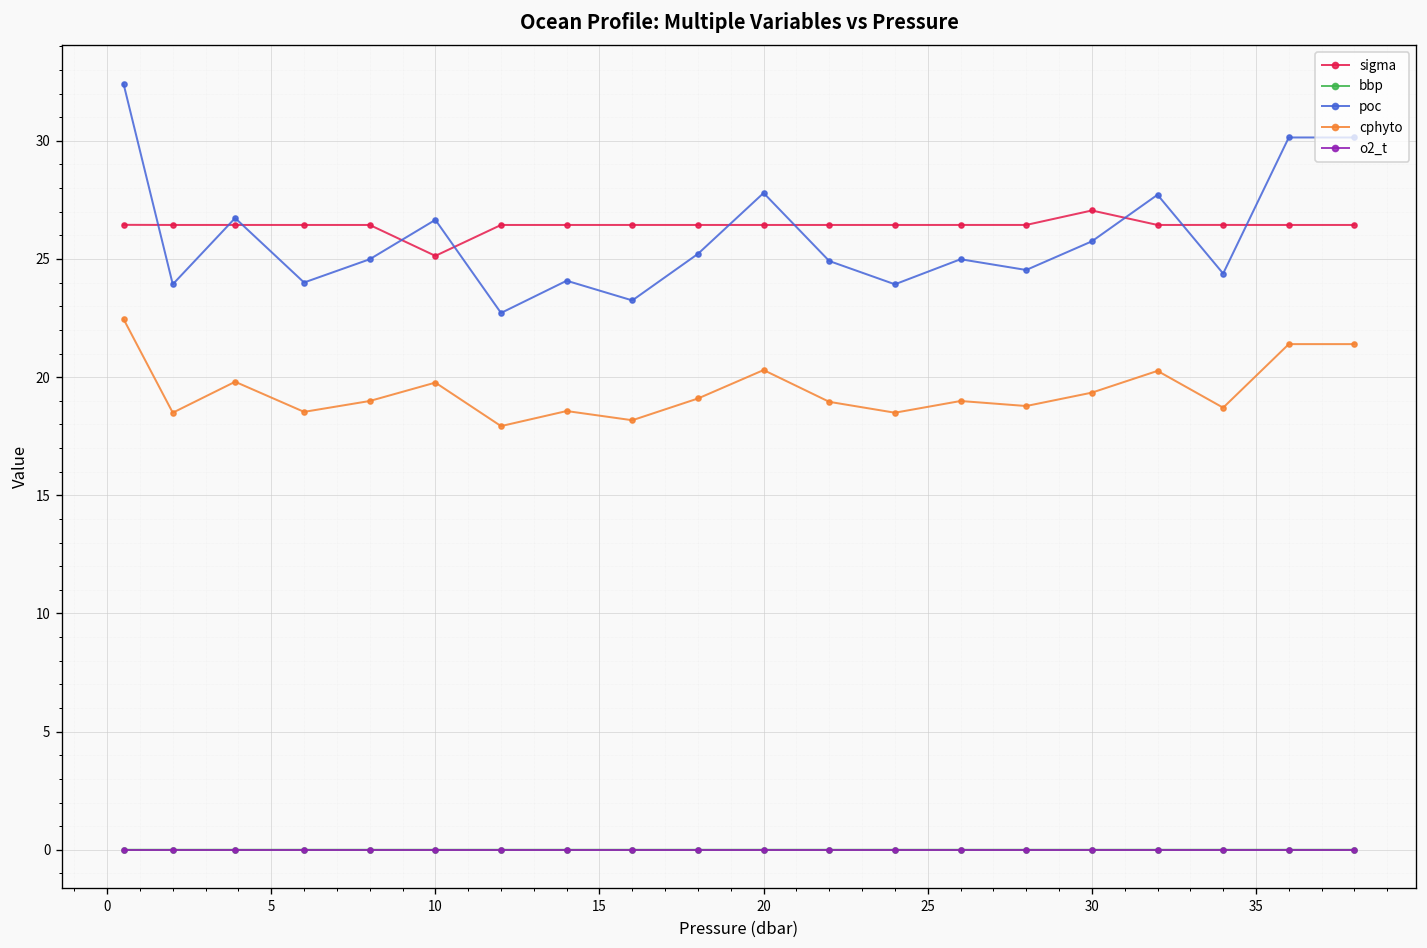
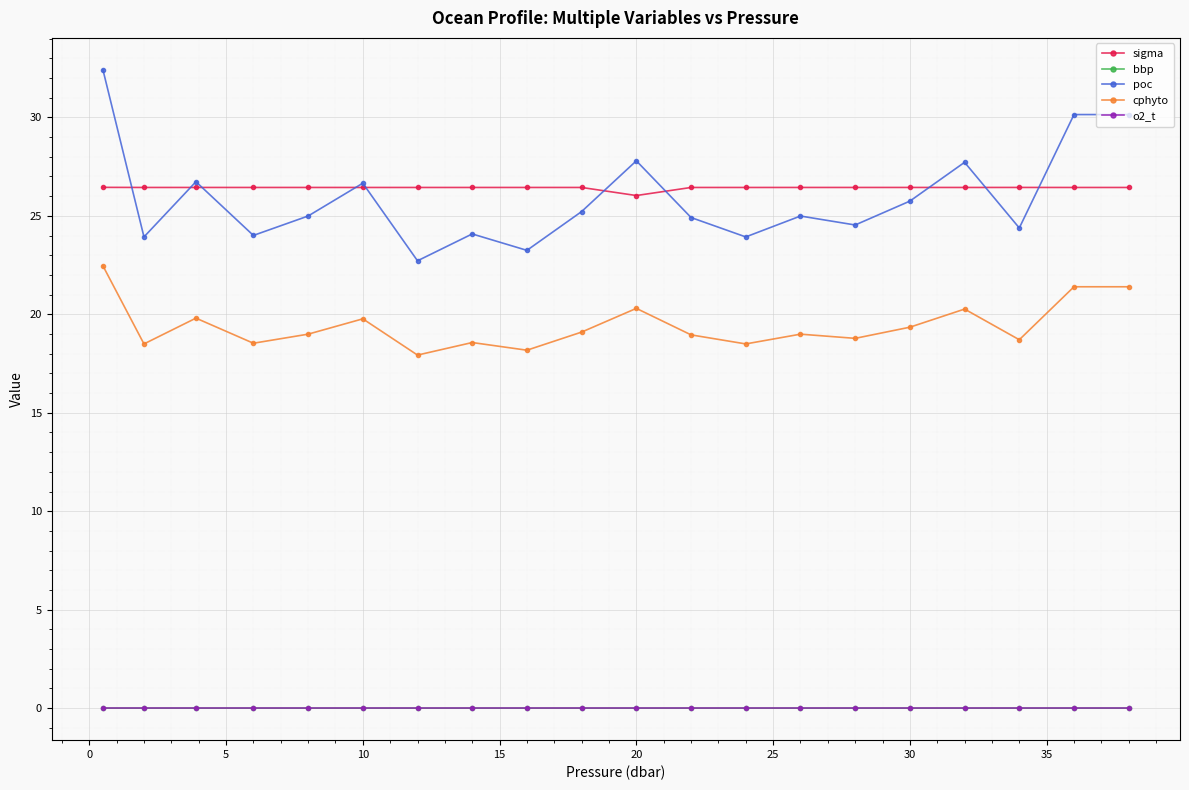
sigma, 10: 25.1 -> 26.4
sigma, 20: 26.4 -> 26.0
sigma, 30: 27.1 -> 26.4
